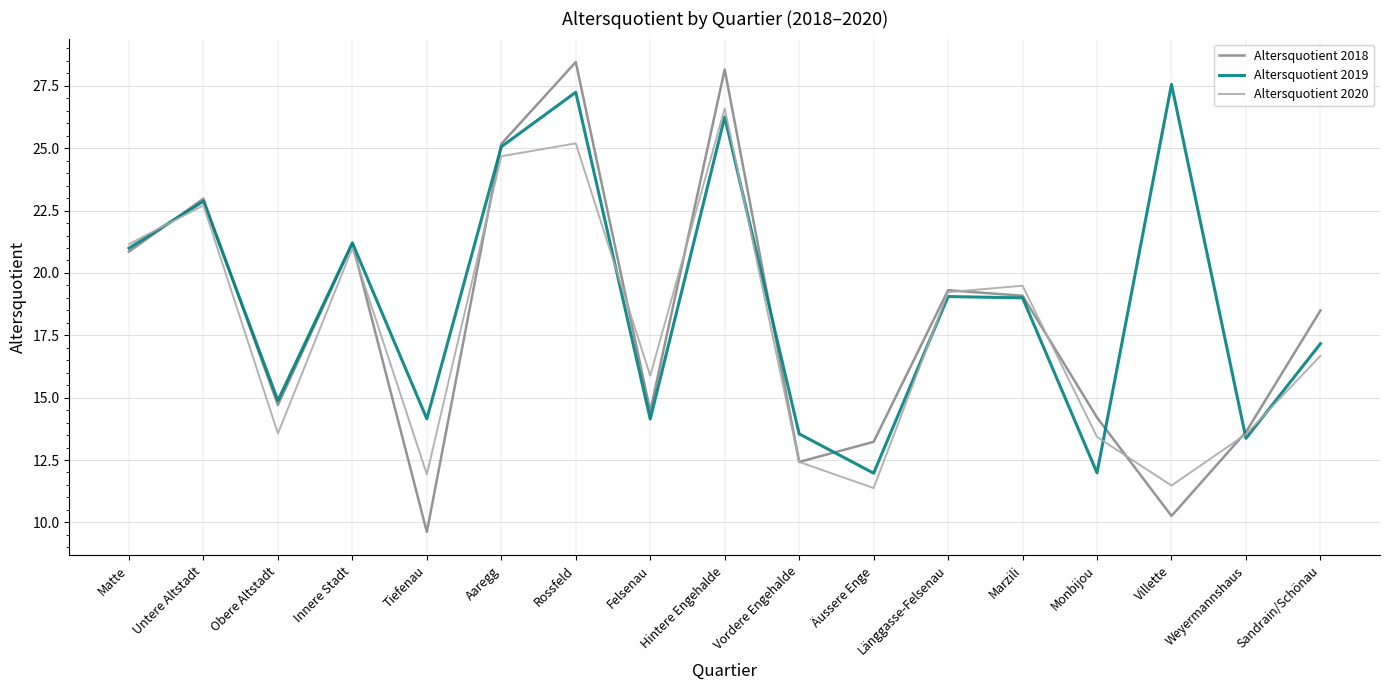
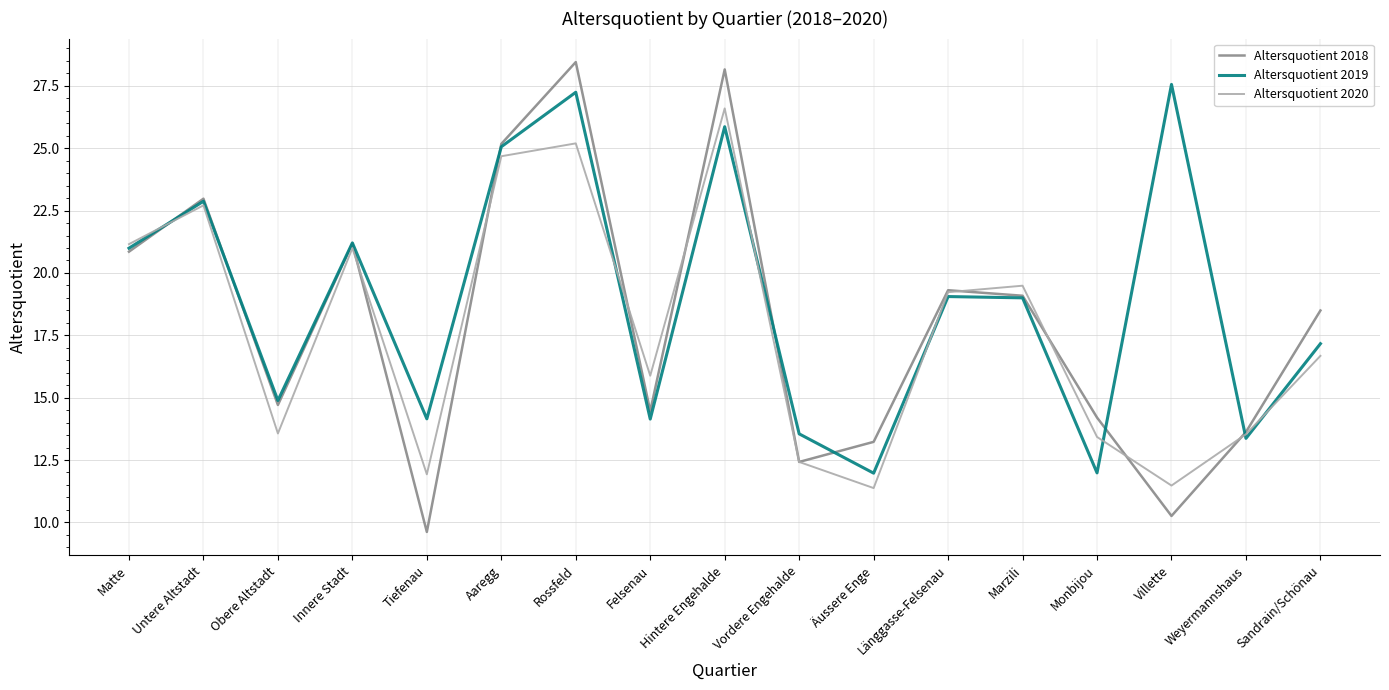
Altersquotient 2019, Hintere Engehalde: 26.3 -> 25.9
